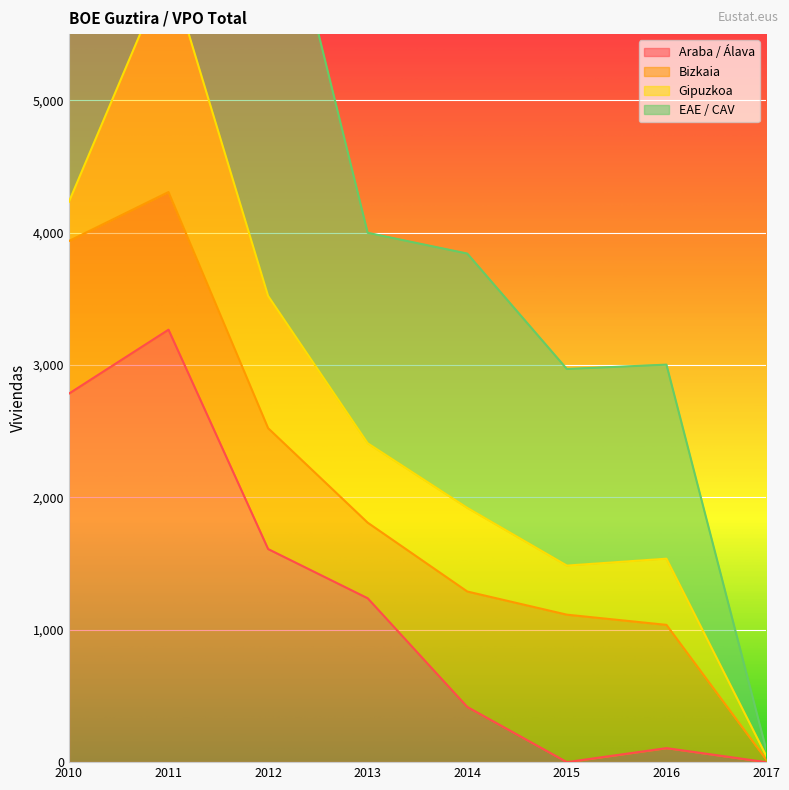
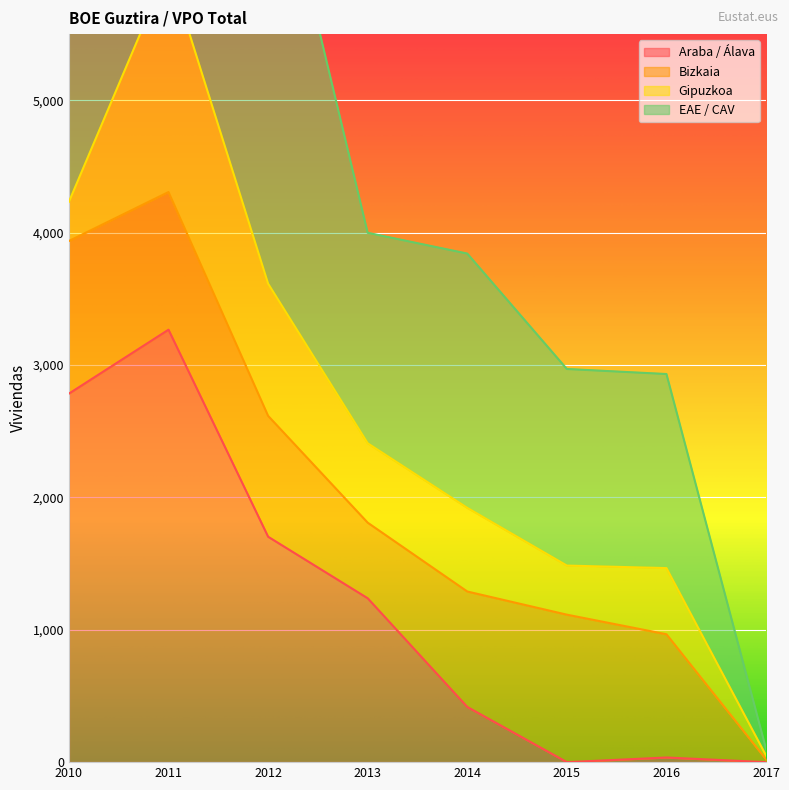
Araba / Álava, 2012: 1,610 -> 1,700
Araba / Álava, 2016: 110 -> 40
